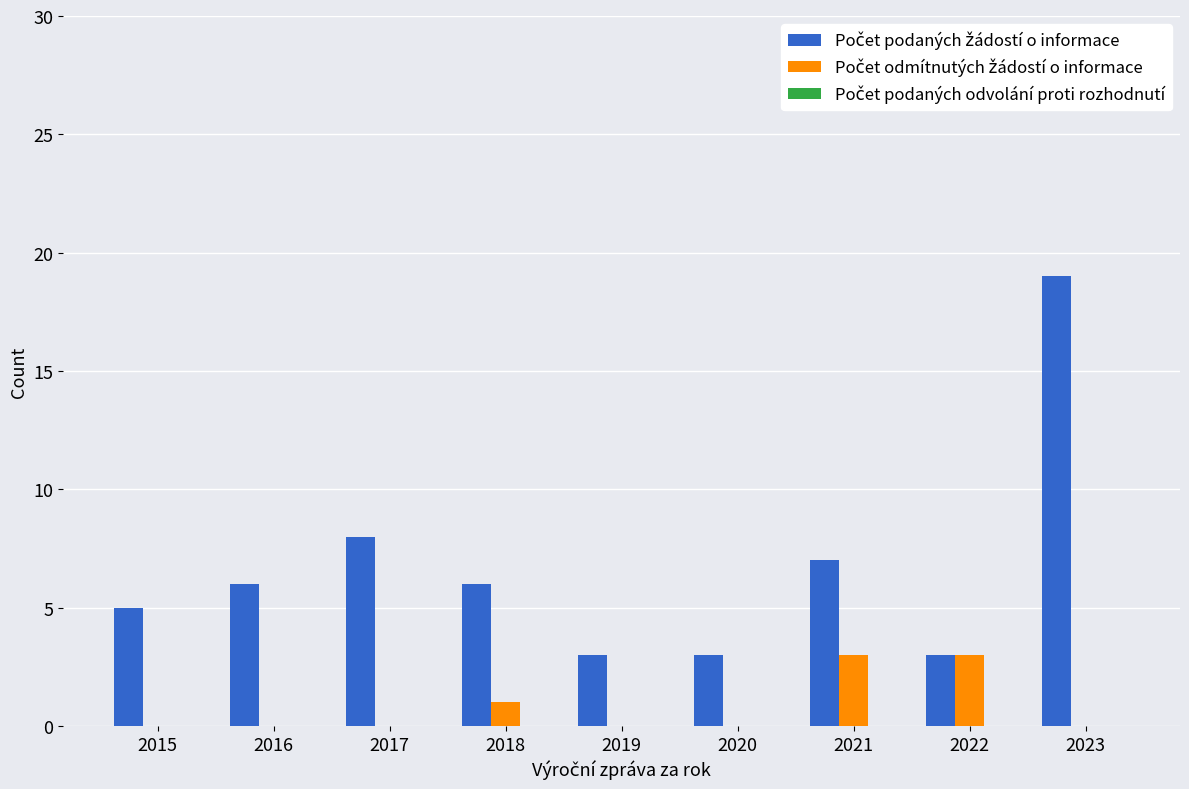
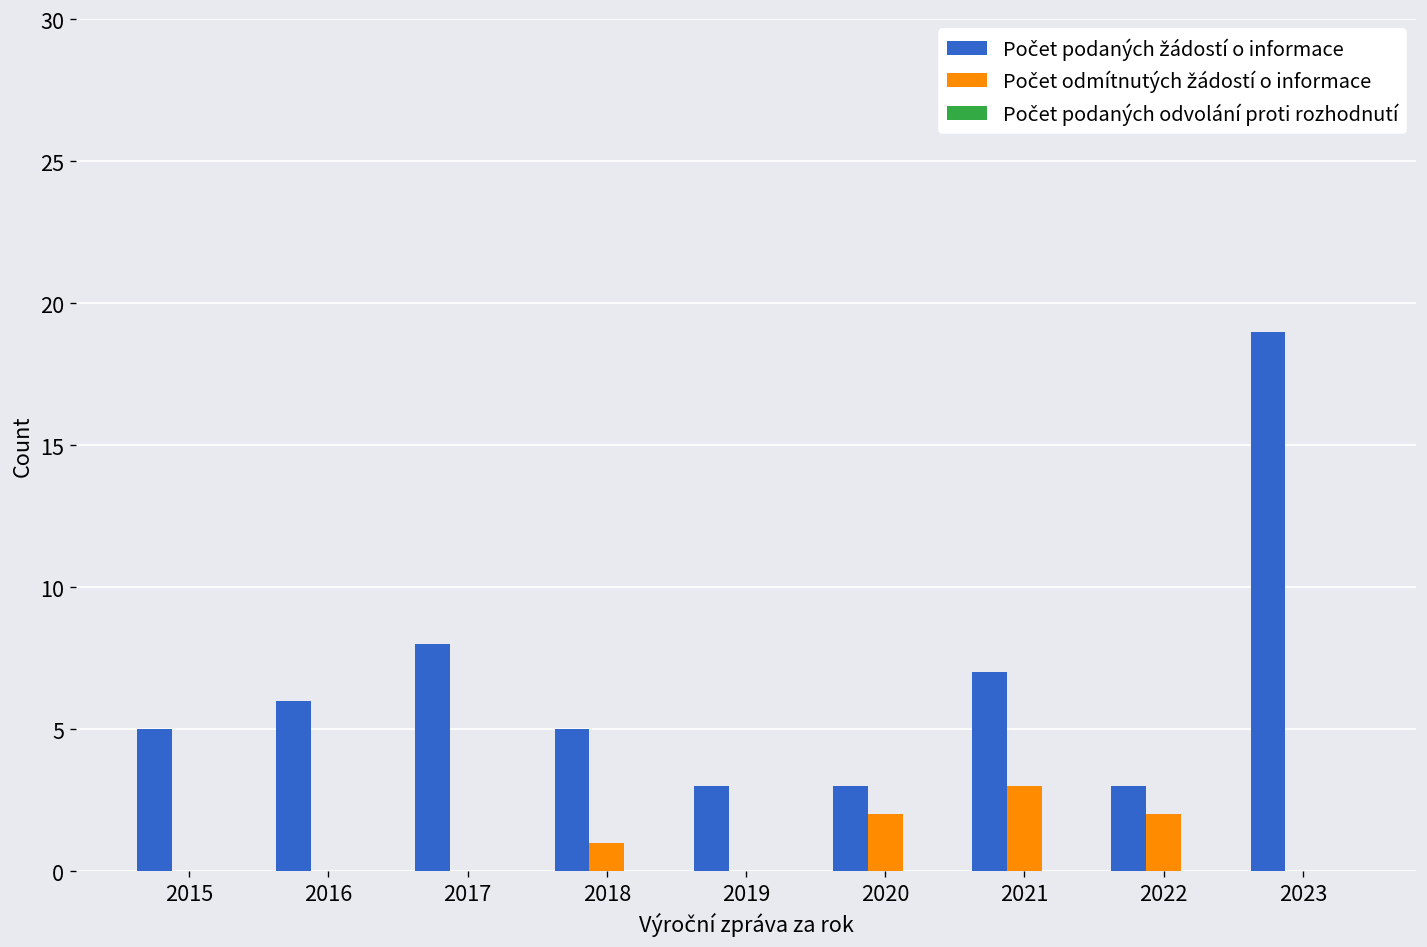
Počet podaných žádostí o informace, 2018: 6 -> 5
Počet odmítnutých žádostí o informace, 2020: 0 -> 2
Počet odmítnutých žádostí o informace, 2022: 3 -> 2
